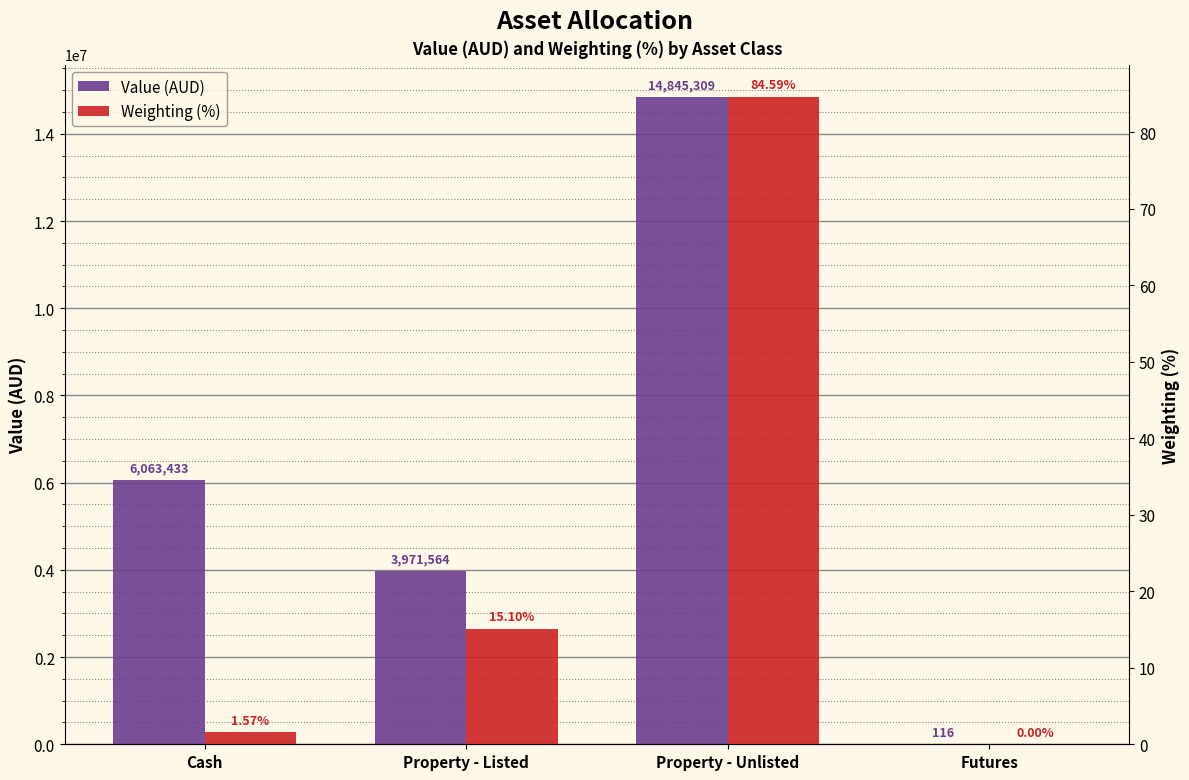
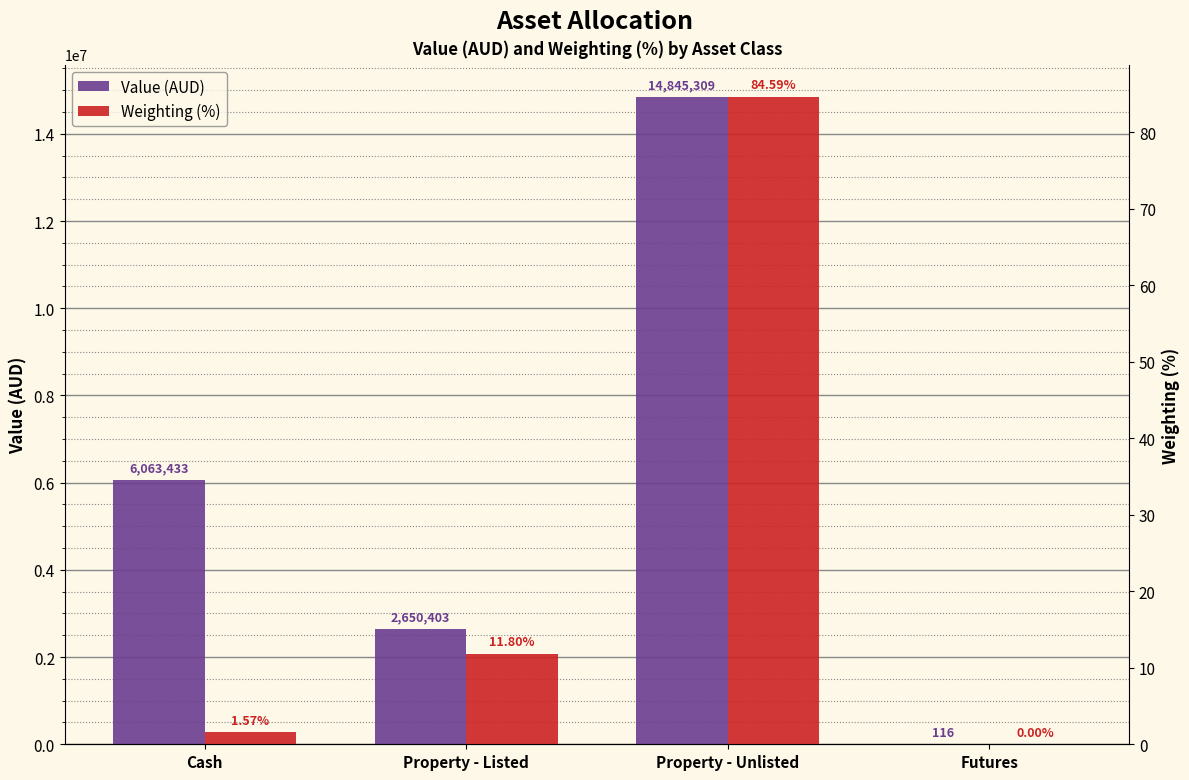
Value (AUD), Property - Listed: 3,971,564 -> 2,650,403
Weighting (%), Property - Listed: 15.10% -> 11.80%
